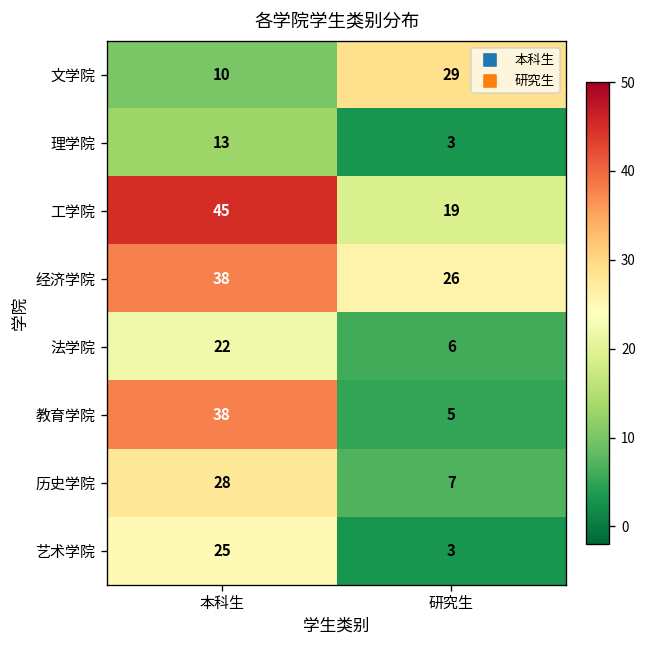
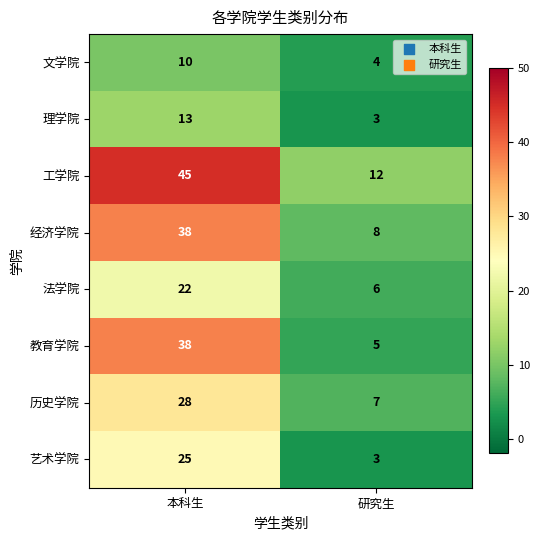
文学院, 研究生: 29 -> 4
工学院, 研究生: 19 -> 12
经济学院, 研究生: 26 -> 8
